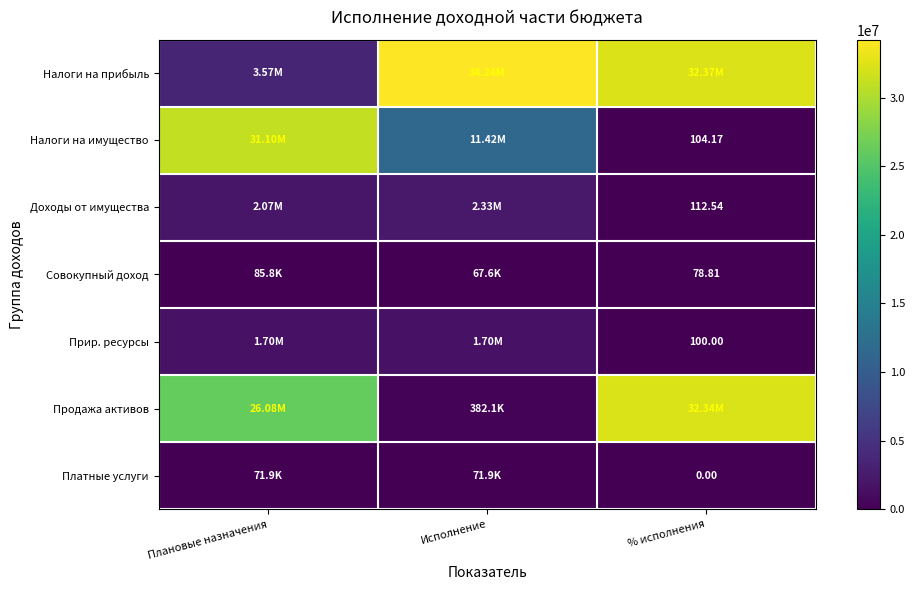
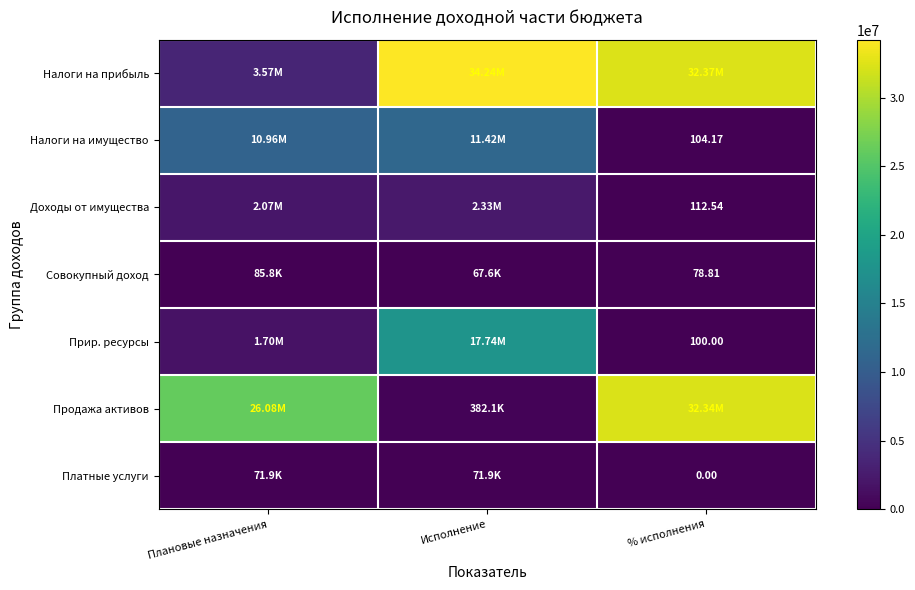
Налоги на имущество, Плановые назначения: 31.10M -> 10.96M
Прир. ресурсы, Исполнение: 1.70M -> 17.74M
